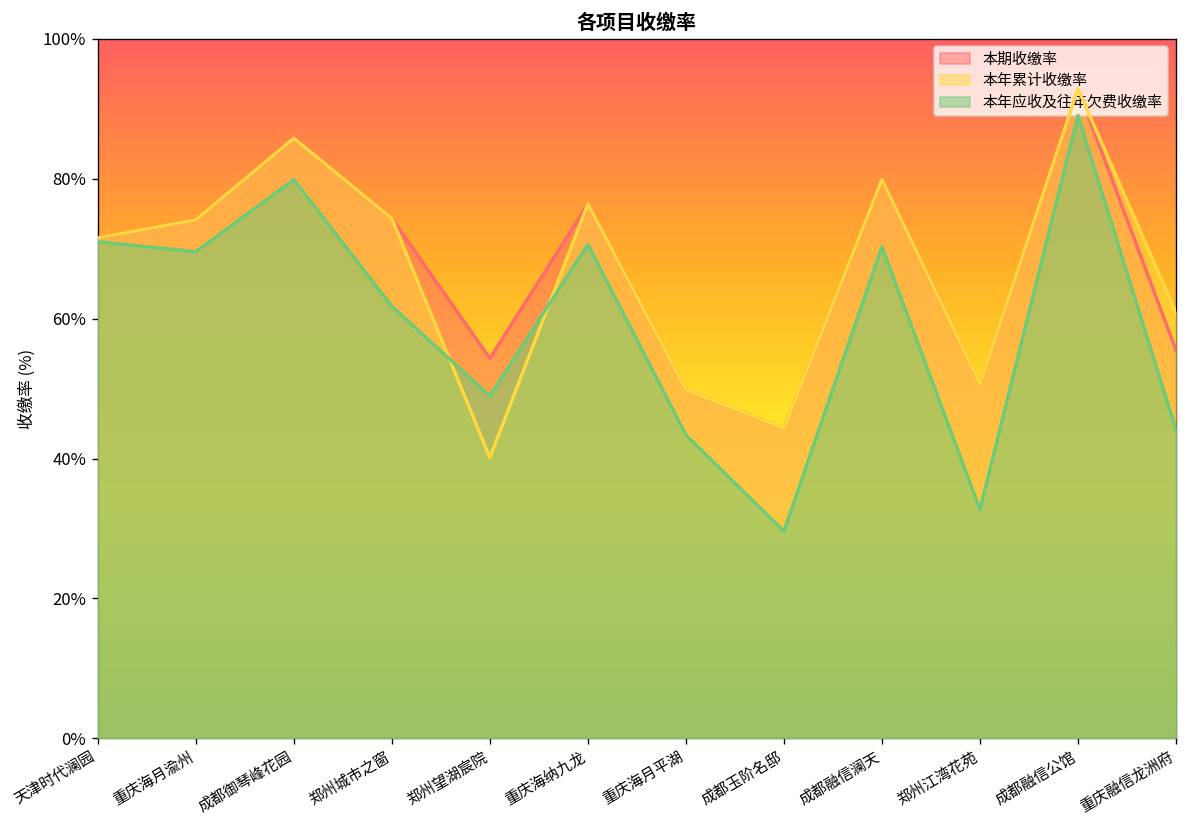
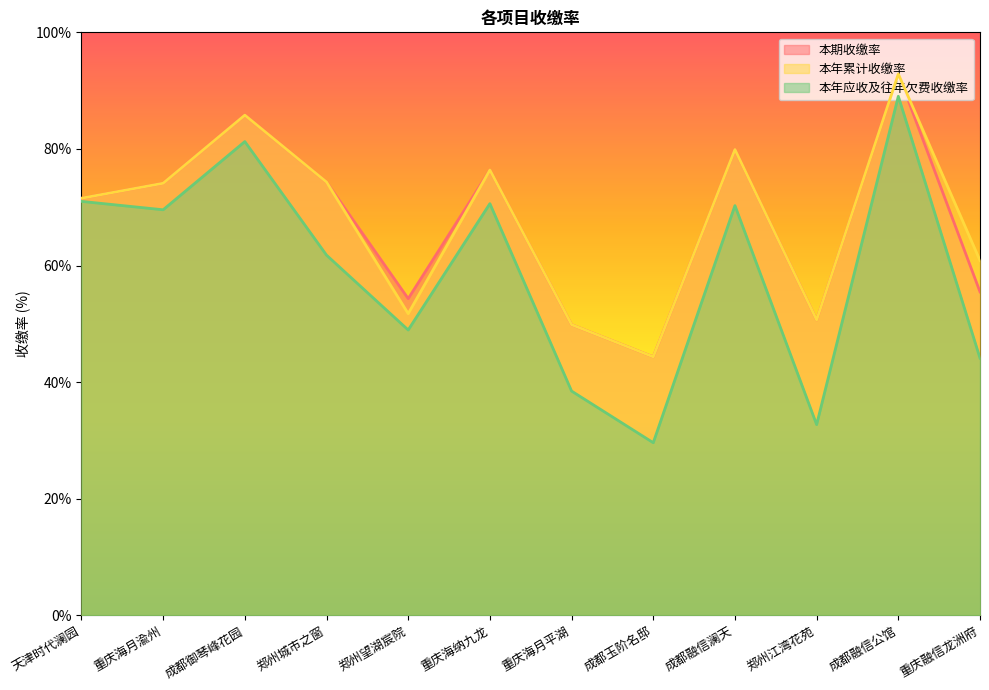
本年应收及往年欠费收缴率, 成都御琴峰花园: 80% -> 81%
本年累计收缴率, 郑州望湖宸院: 40% -> 52%
本年应收及往年欠费收缴率, 重庆海月平湖: 43% -> 38%
